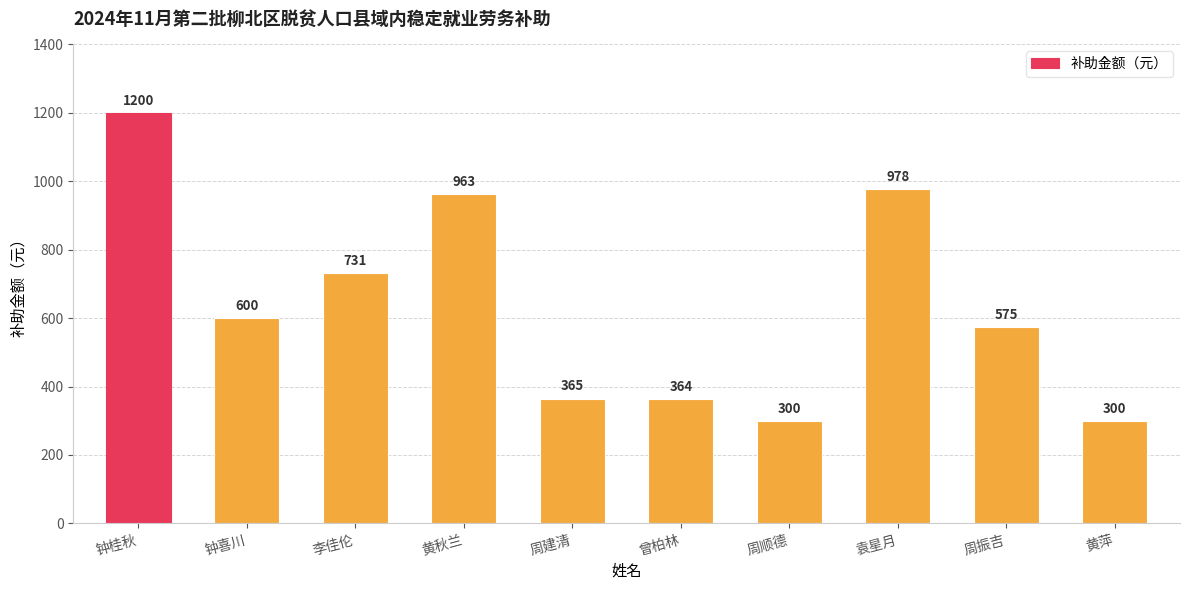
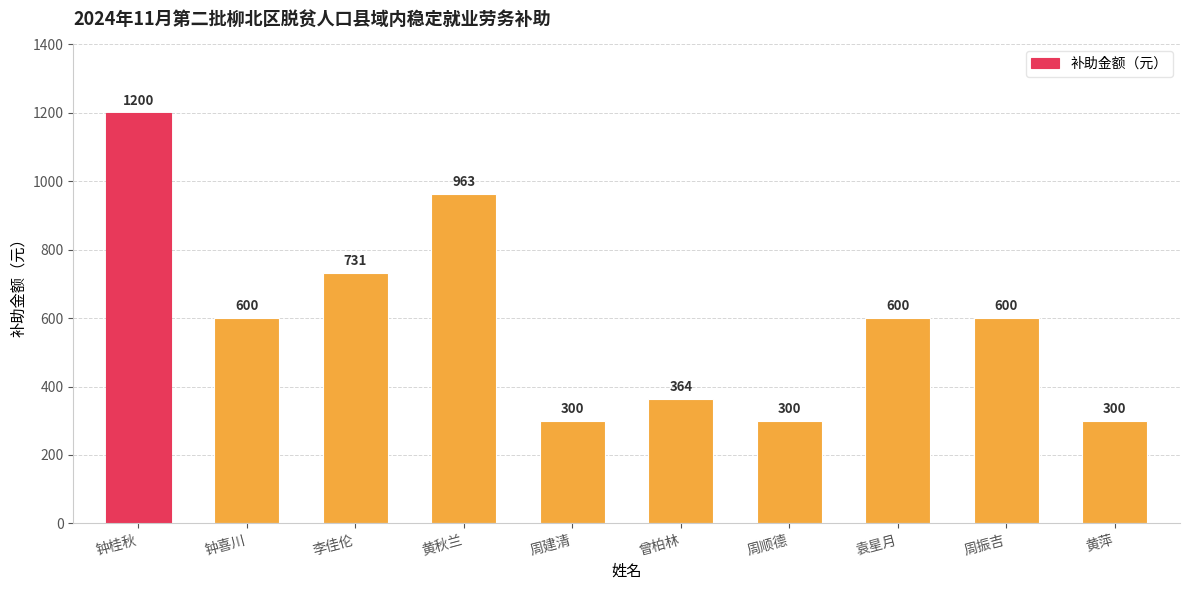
周建清: 365 -> 300
袁星月: 978 -> 600
周振吉: 575 -> 600
